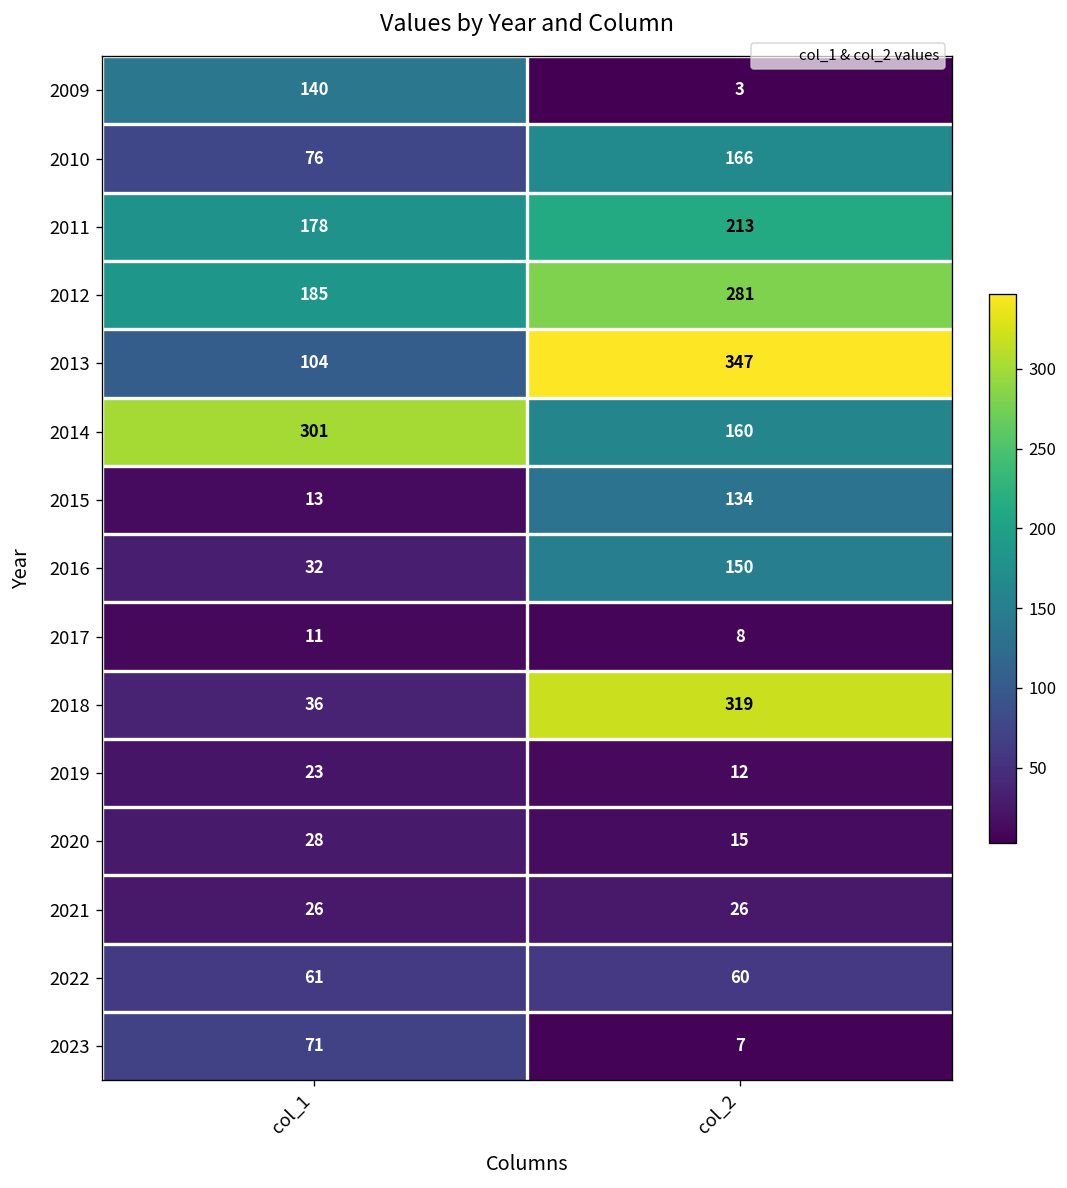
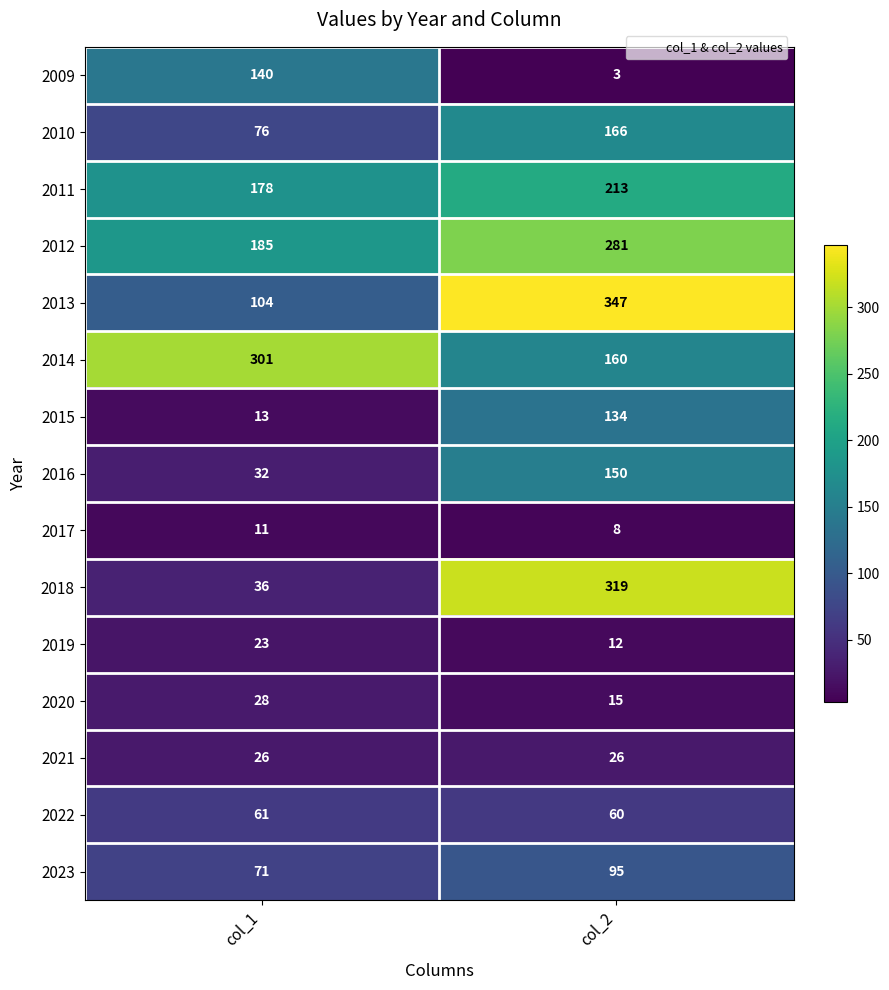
2023, col_2: 7 -> 95
